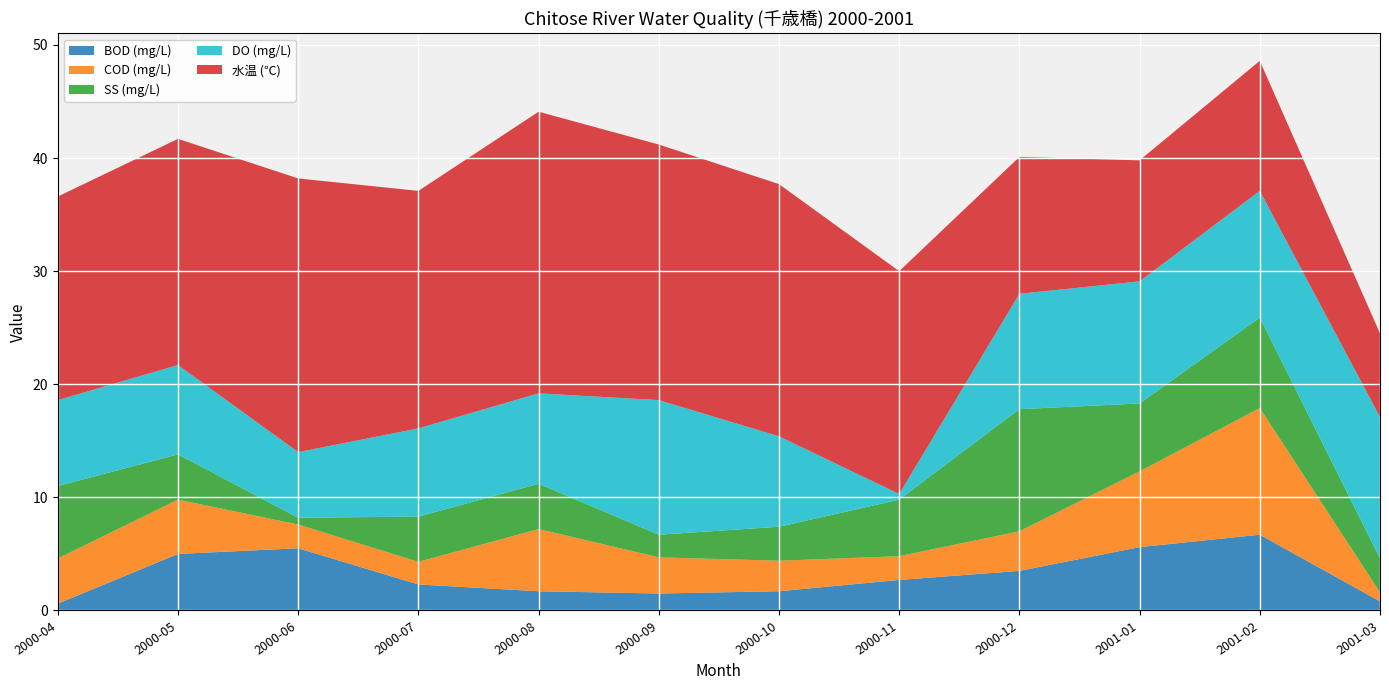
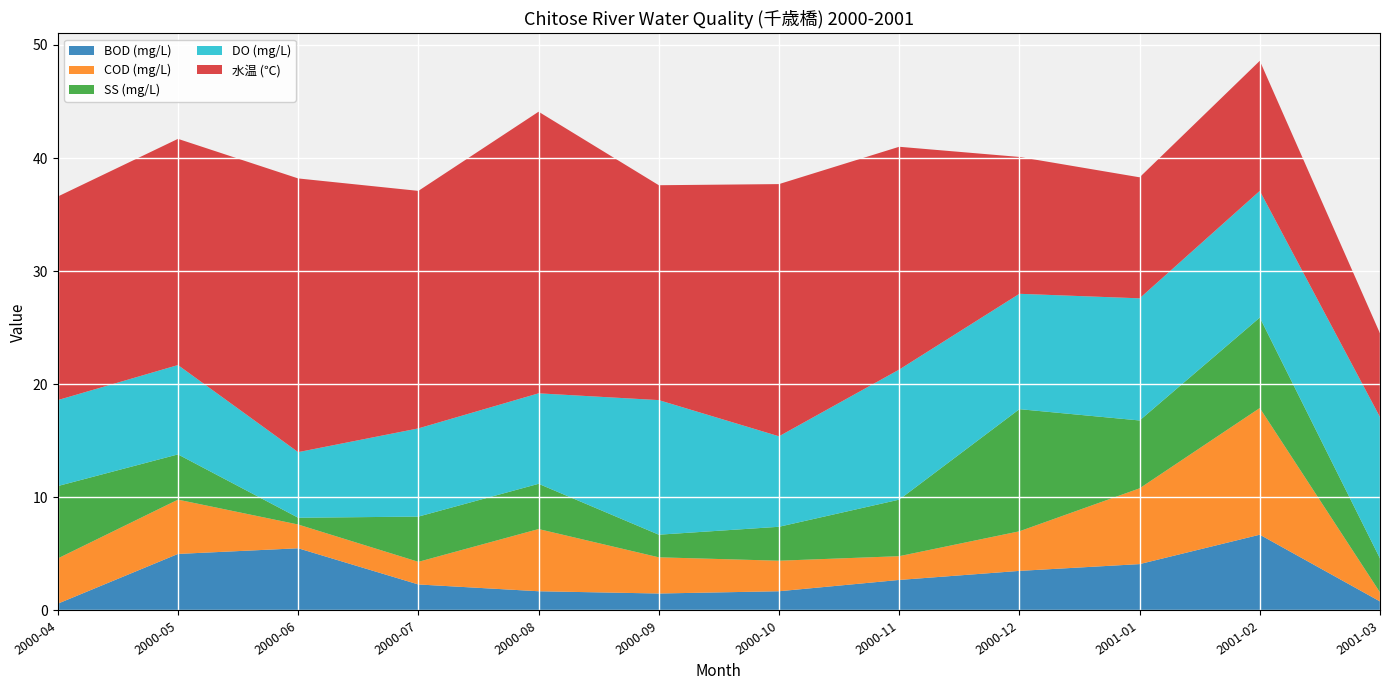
水温 (℃), 2000-09: 22.6 -> 19.0
DO (mg/L), 2000-11: 0.5 -> 11.5
BOD (mg/L), 2001-01: 5.6 -> 4.1
